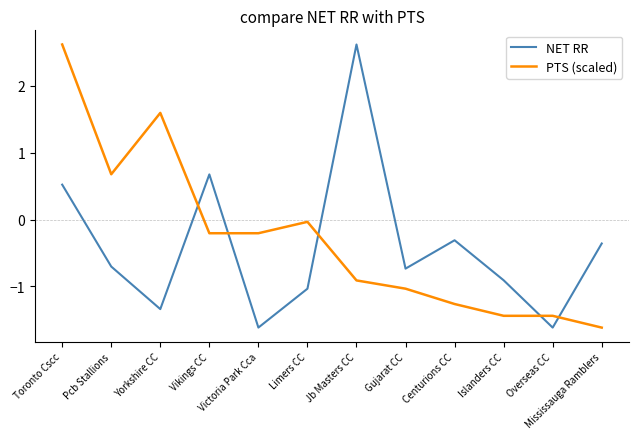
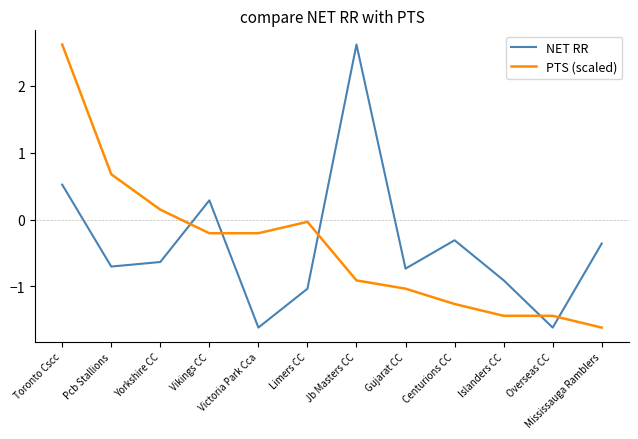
NET RR, Yorkshire CC: -1.3 -> -0.6
PTS (scaled), Yorkshire CC: 1.6 -> 0.1
NET RR, Vikings CC: 0.7 -> 0.3
